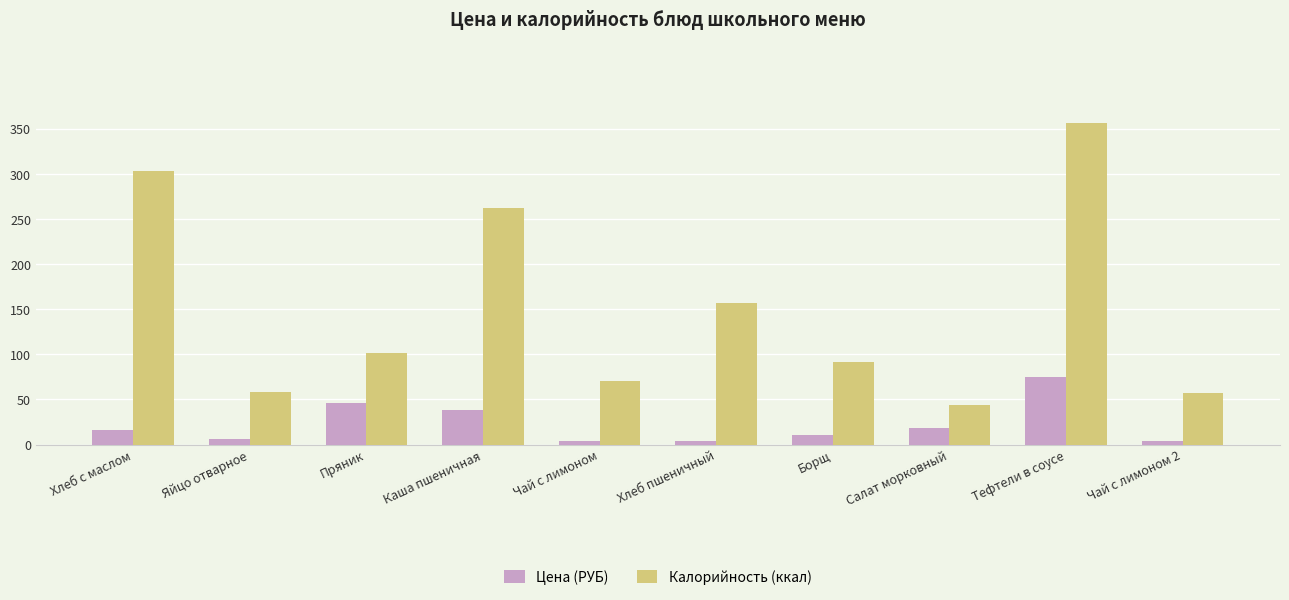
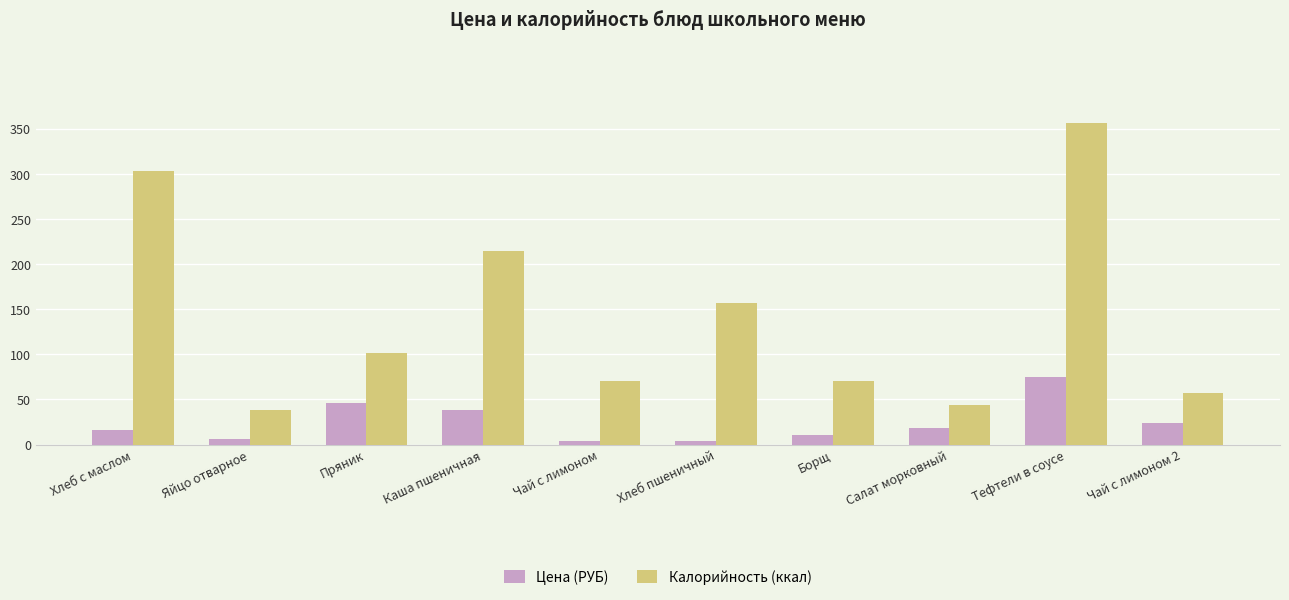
Калорийность (ккал), Яйцо отварное: 60 -> 40
Калорийность (ккал), Каша пшеничная: 260 -> 220
Калорийность (ккал), Борщ: 90 -> 70
Цена (РУБ), Чай с лимоном 2: 0 -> 20
